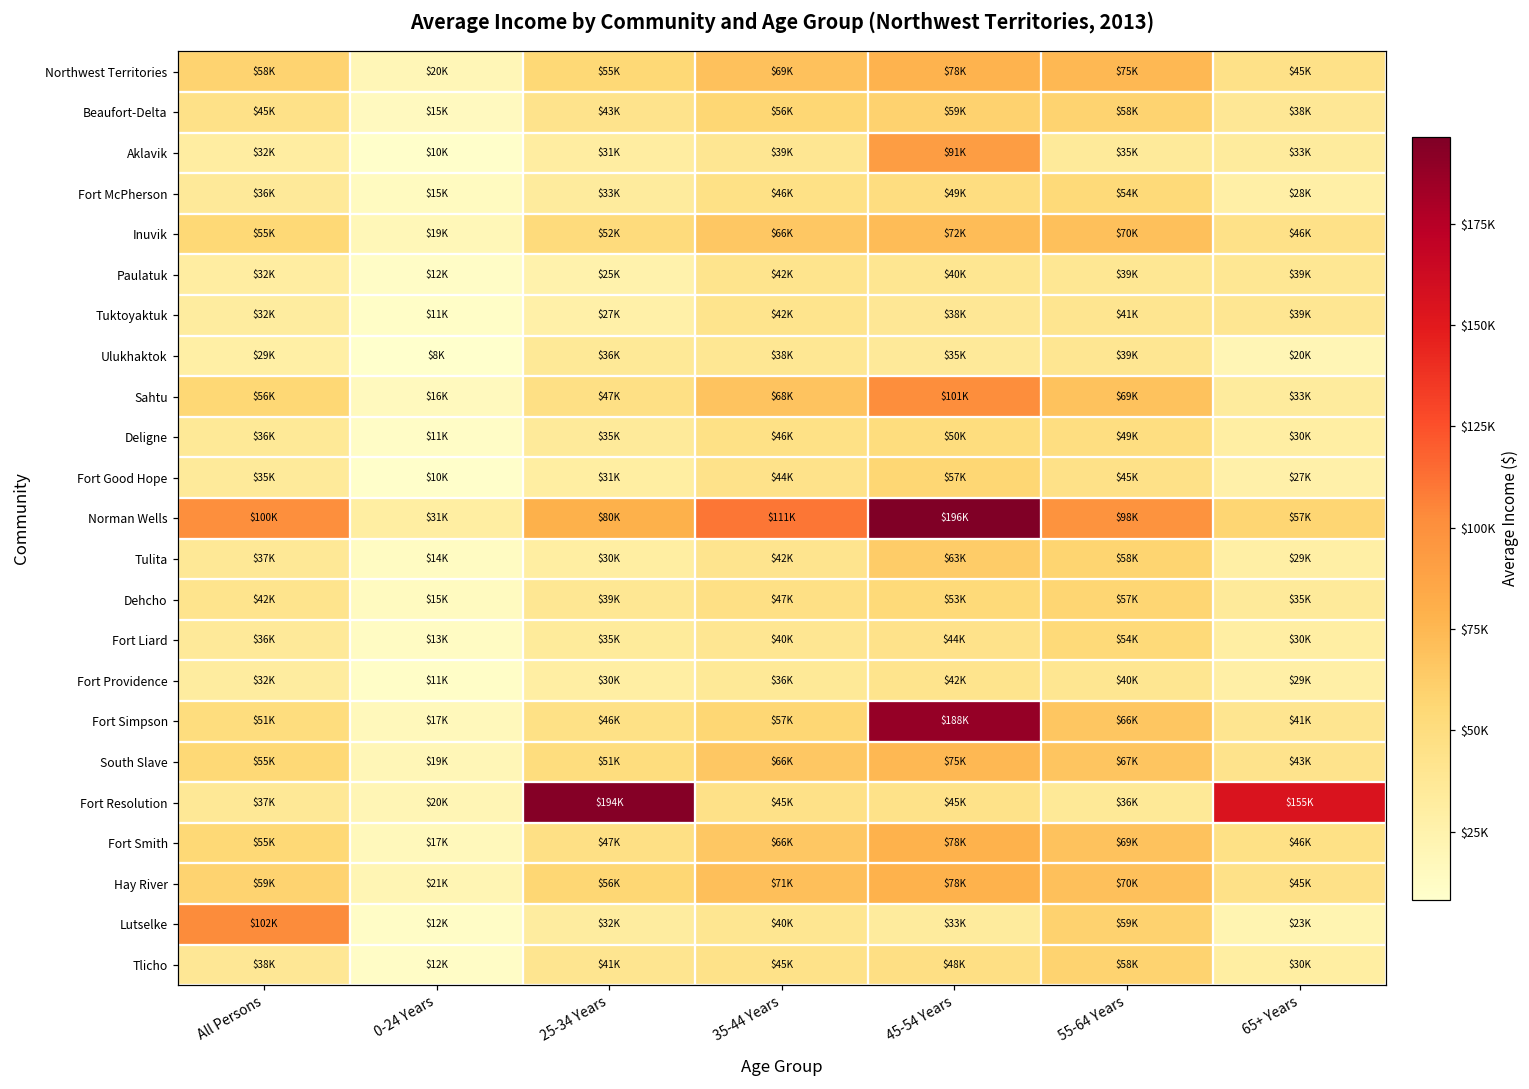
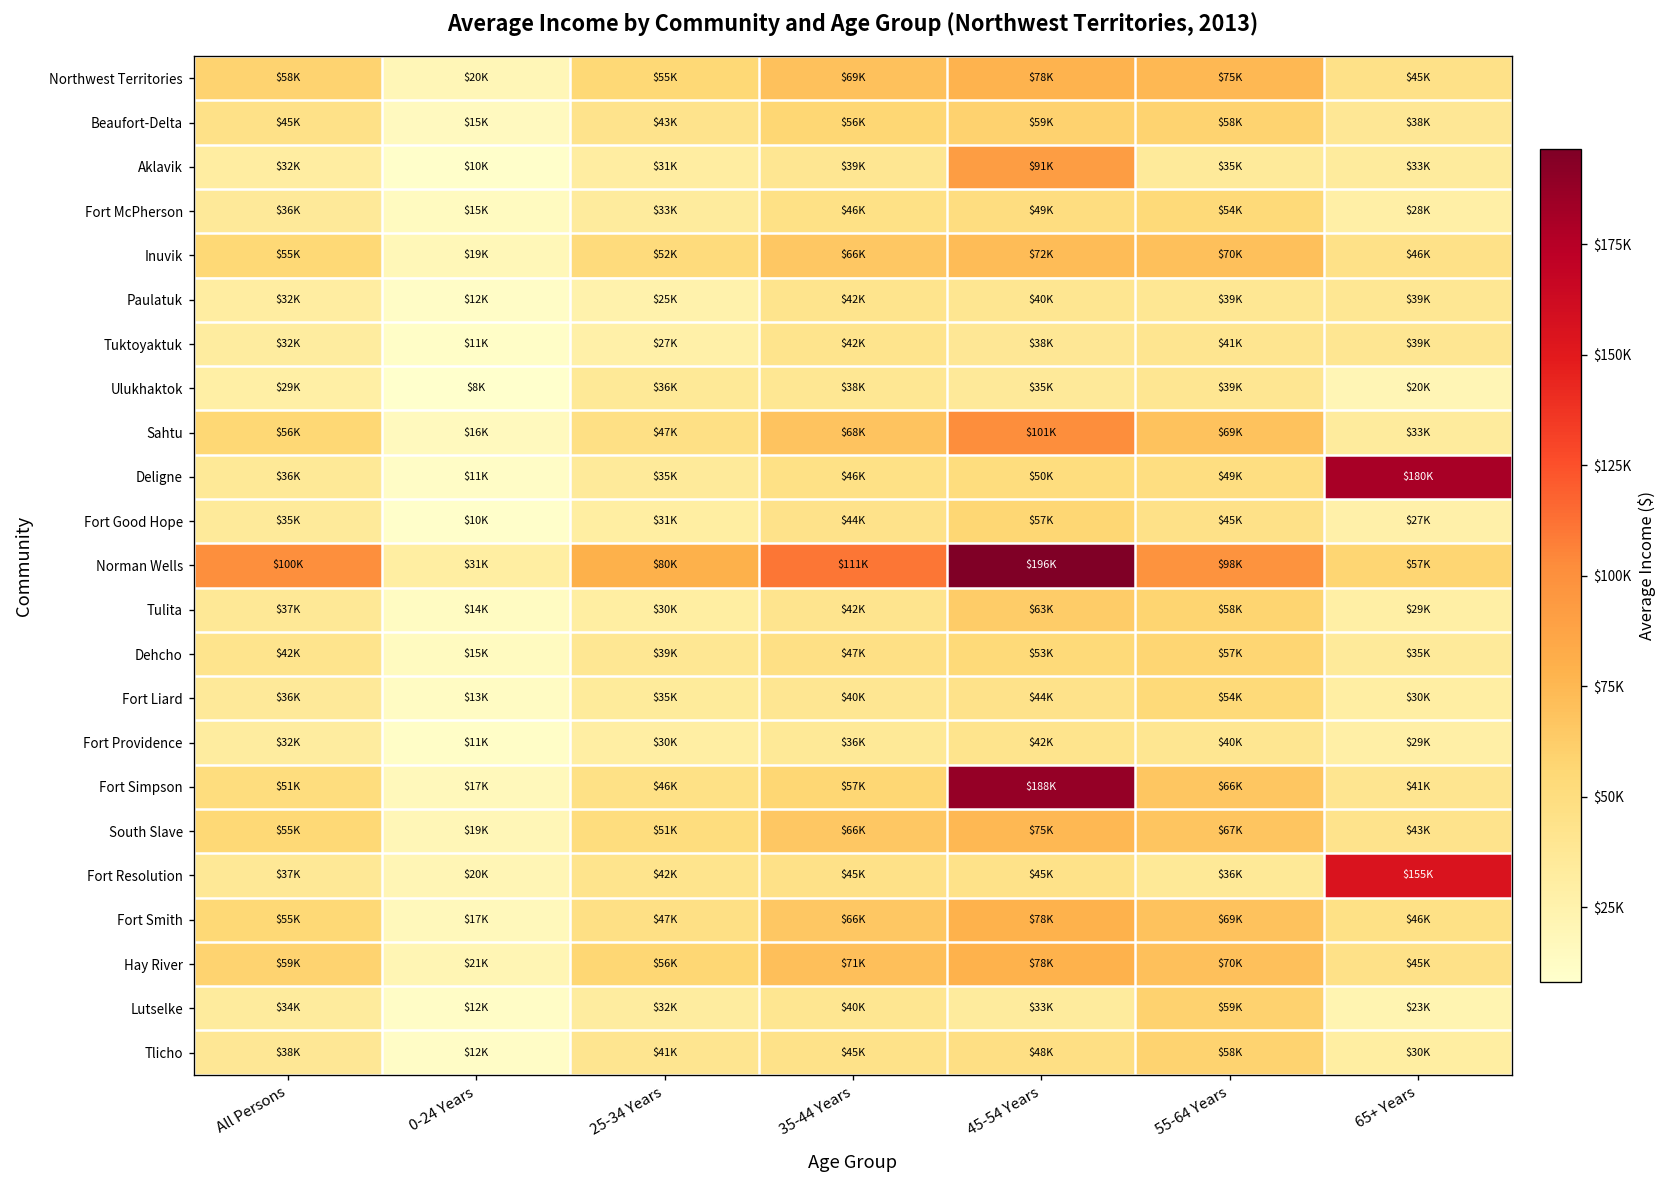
Deligne, 65+ Years: $30K -> $180K
Fort Resolution, 25-34 Years: $194K -> $42K
Lutselke, All Persons: $102K -> $34K
